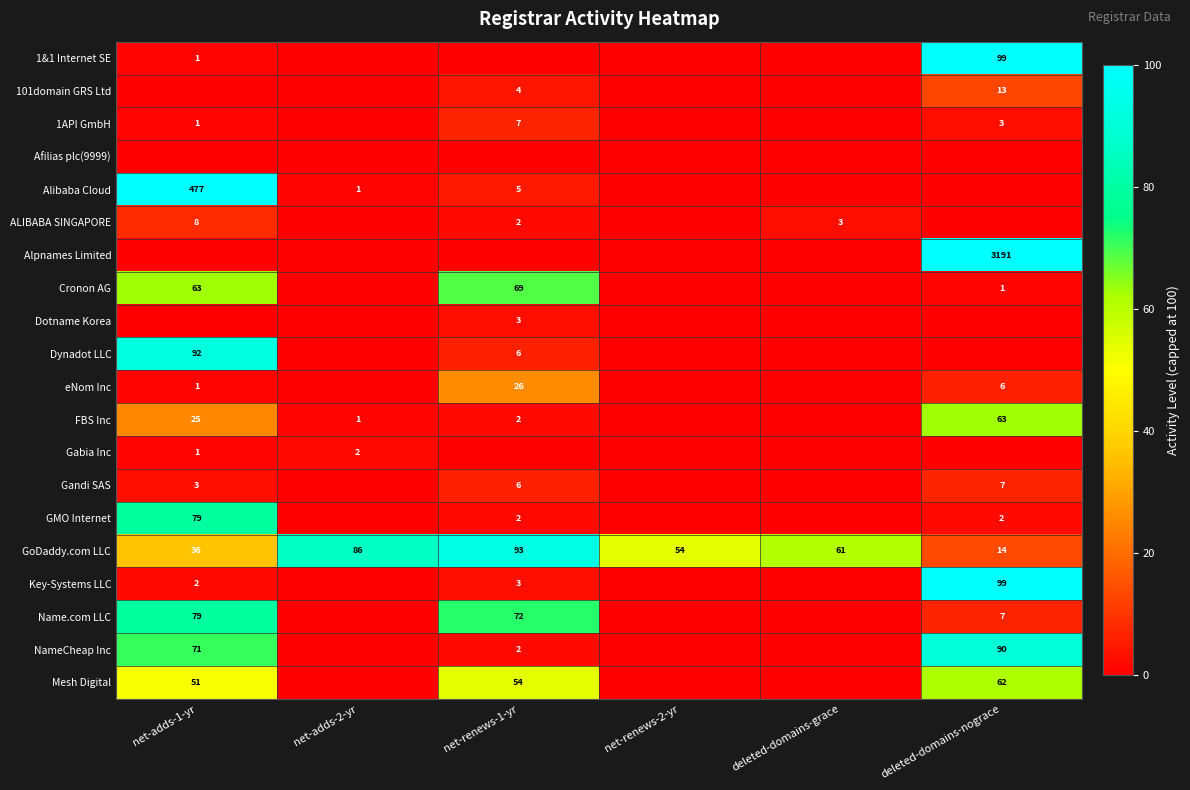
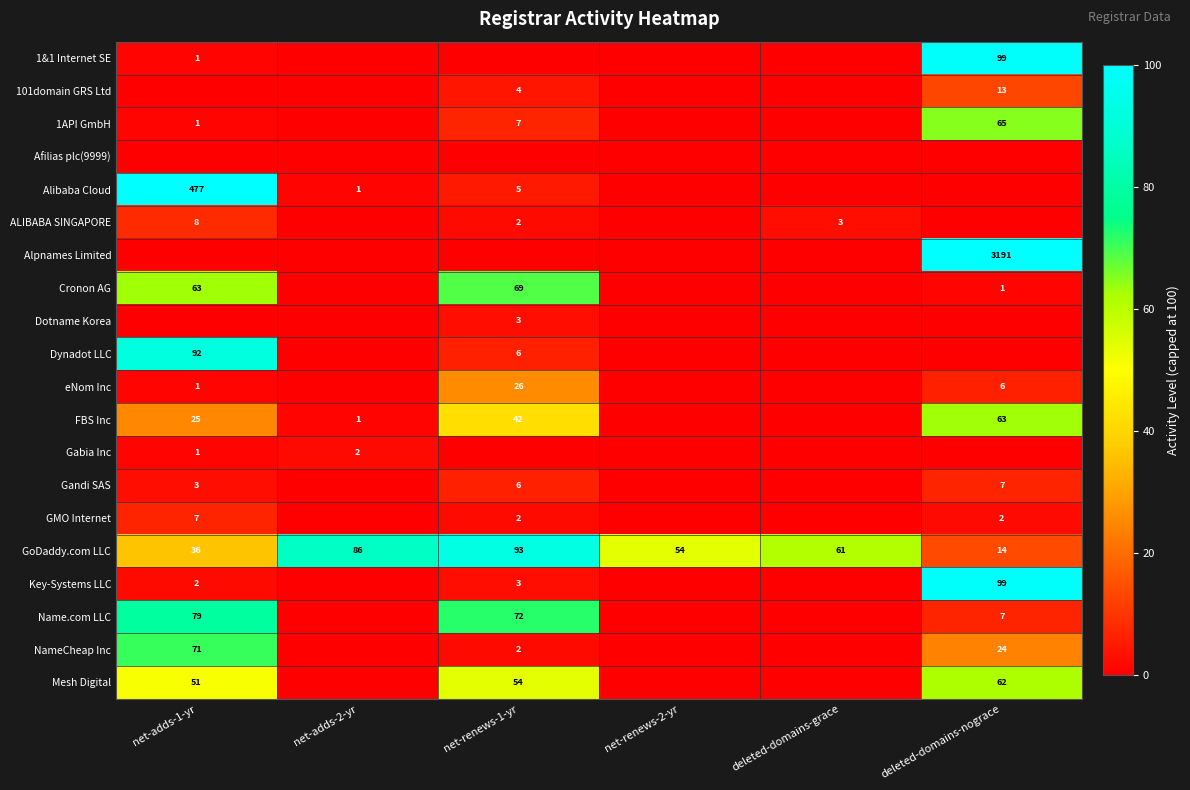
1API GmbH, deleted-domains-nograce: 3 -> 65
FBS Inc, net-renews-1-yr: 2 -> 42
GMO Internet, net-adds-1-yr: 79 -> 7
NameCheap Inc, deleted-domains-nograce: 90 -> 24
